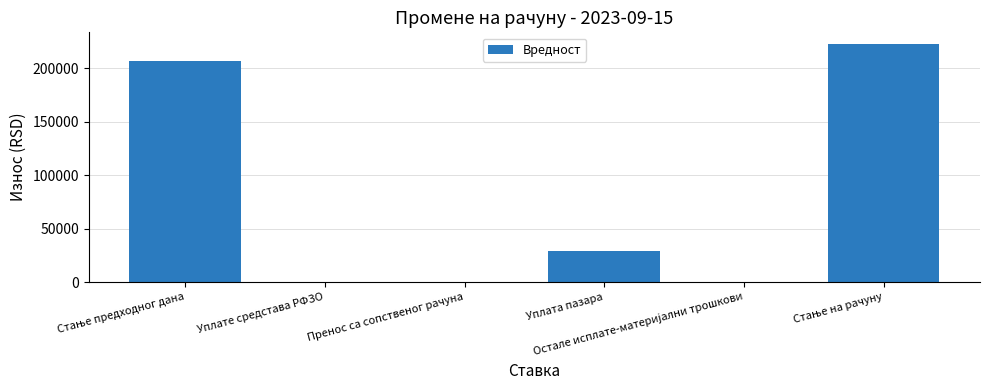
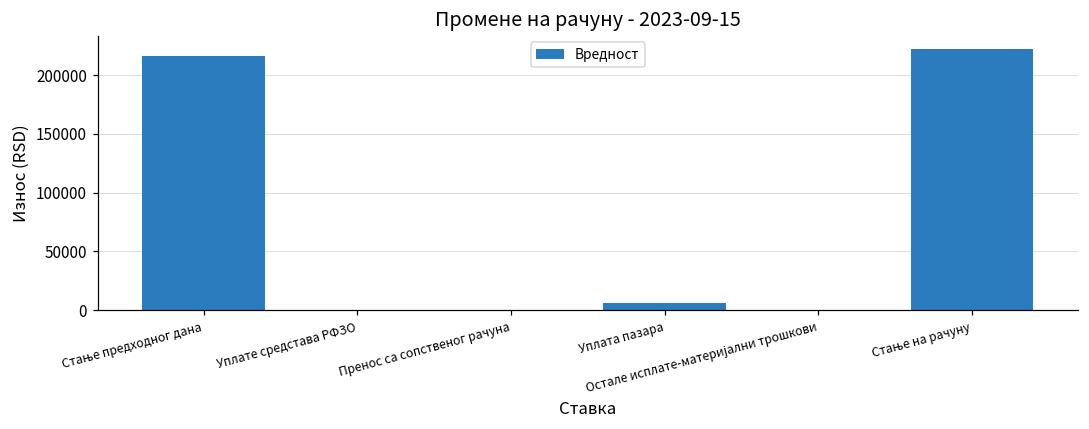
Стање предходног дана: 206000 -> 216000
Уплата пазара: 29000 -> 7000
